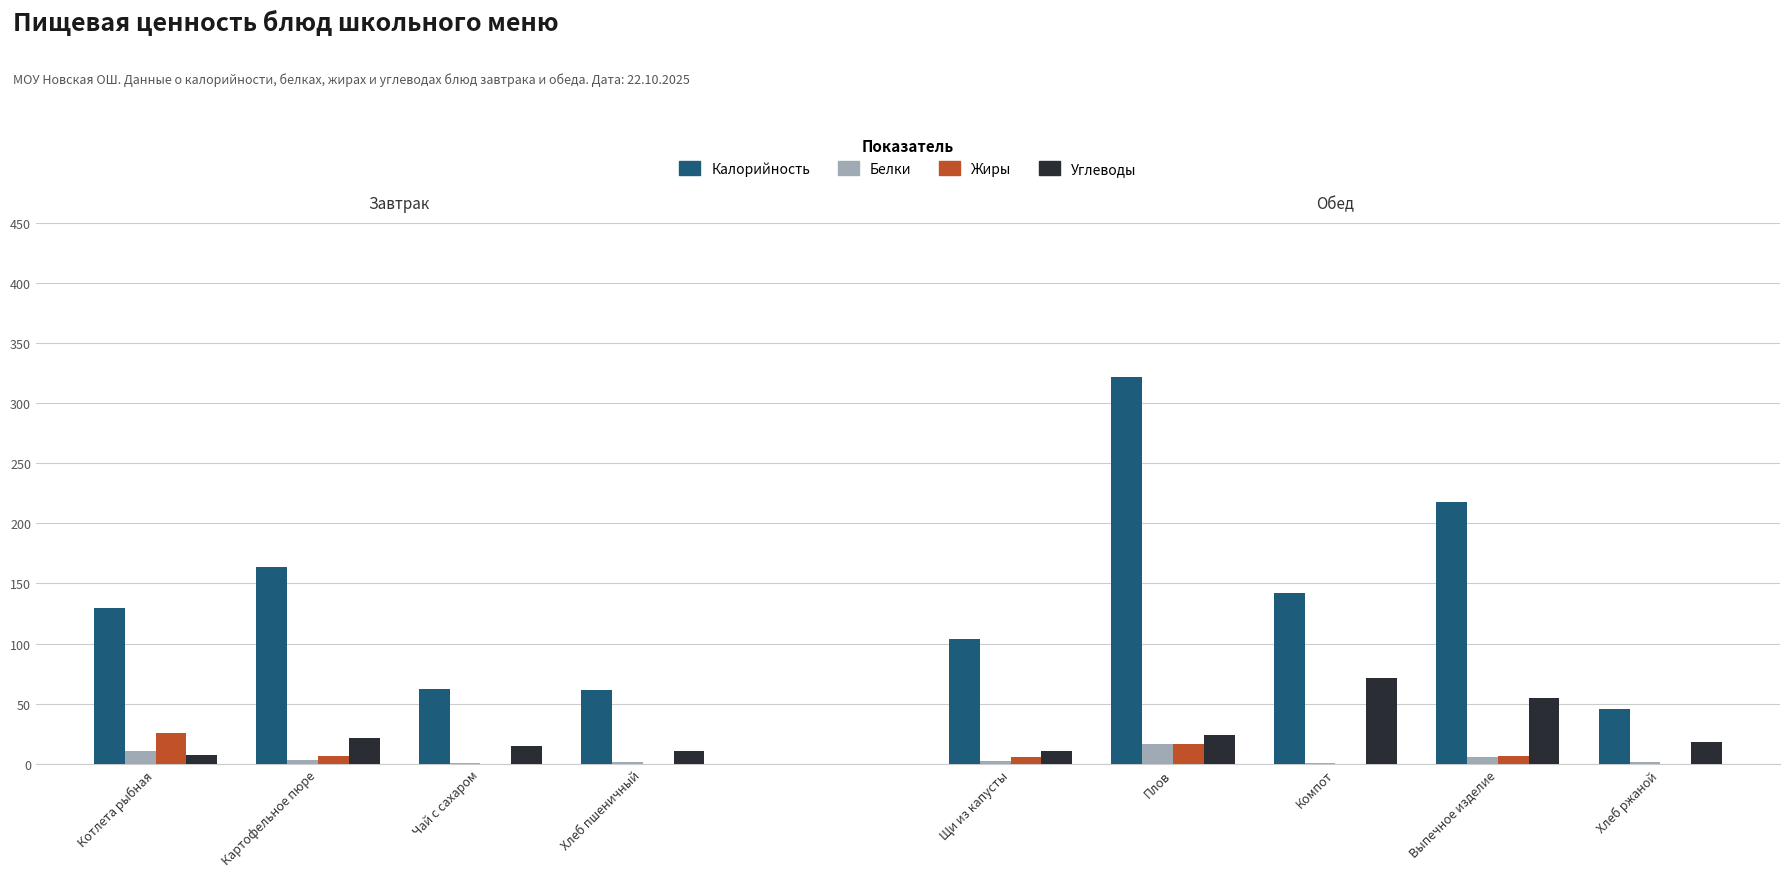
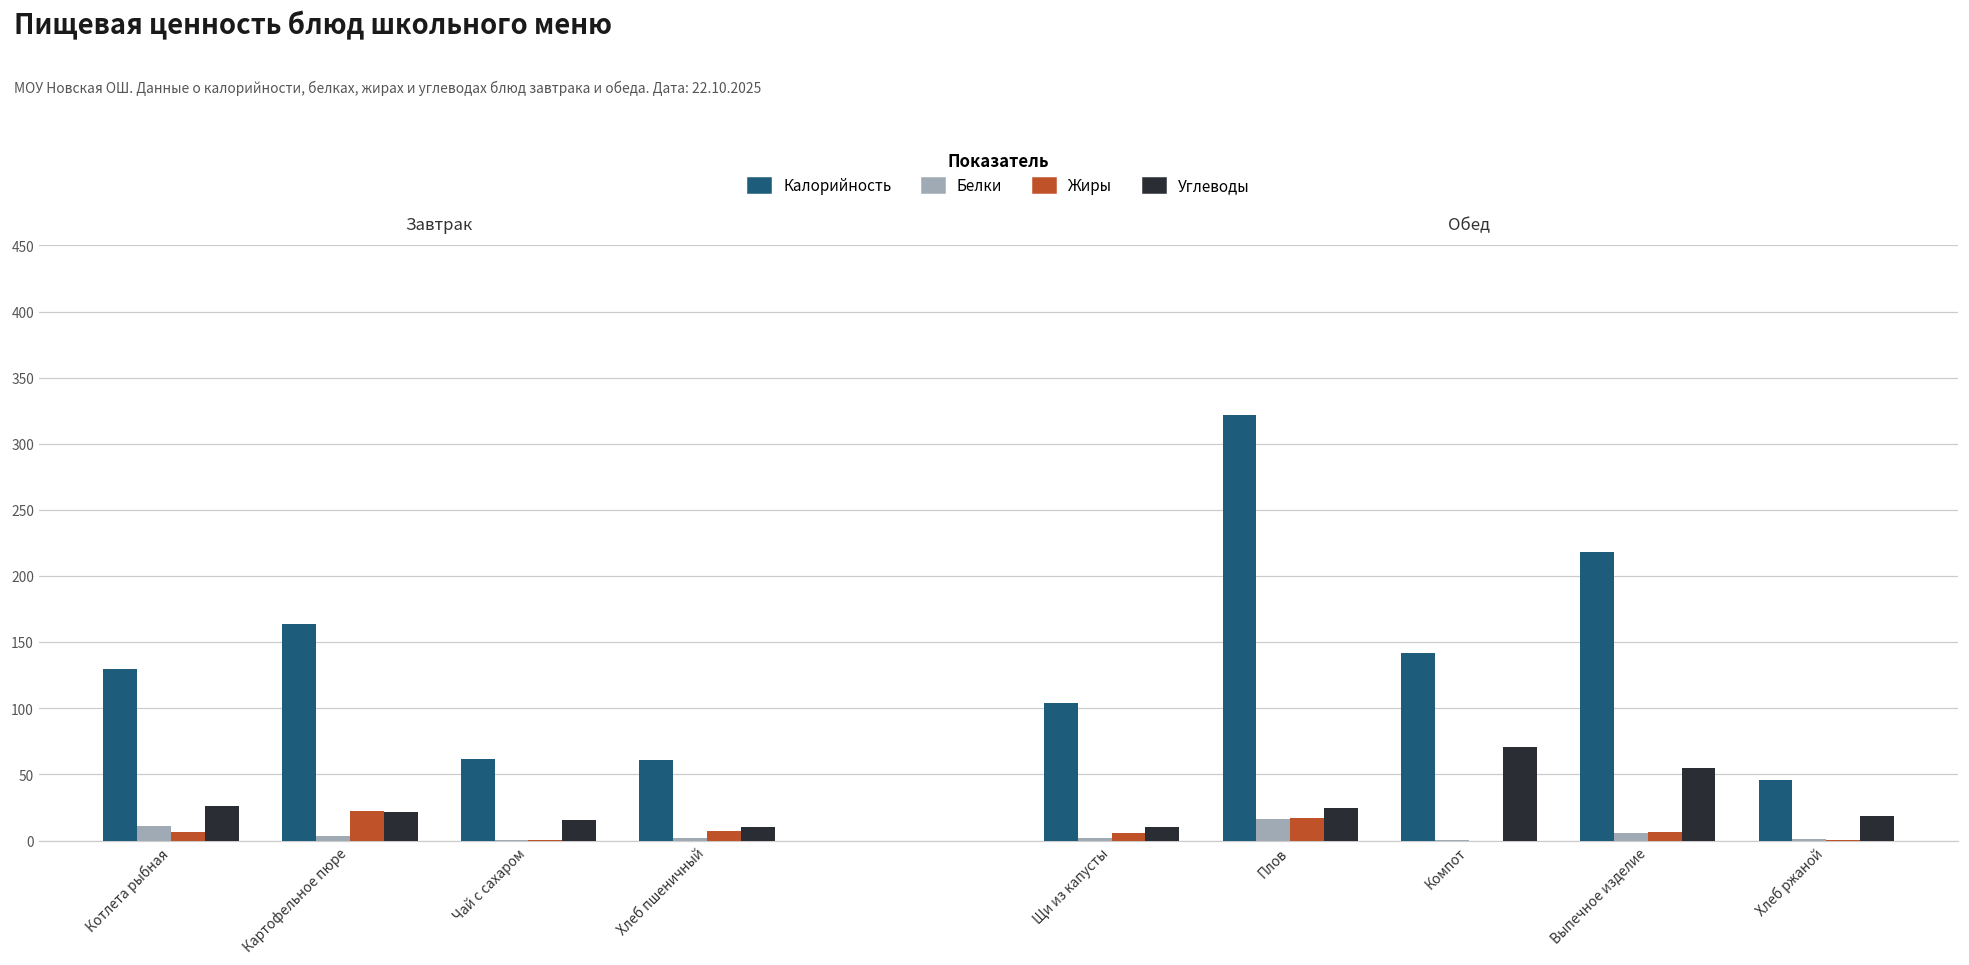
Жиры, Котлета рыбная: 26 -> 6
Углеводы, Котлета рыбная: 7 -> 26
Жиры, Картофельное пюре: 7 -> 23
Жиры, Хлеб пшеничный: 0 -> 7
